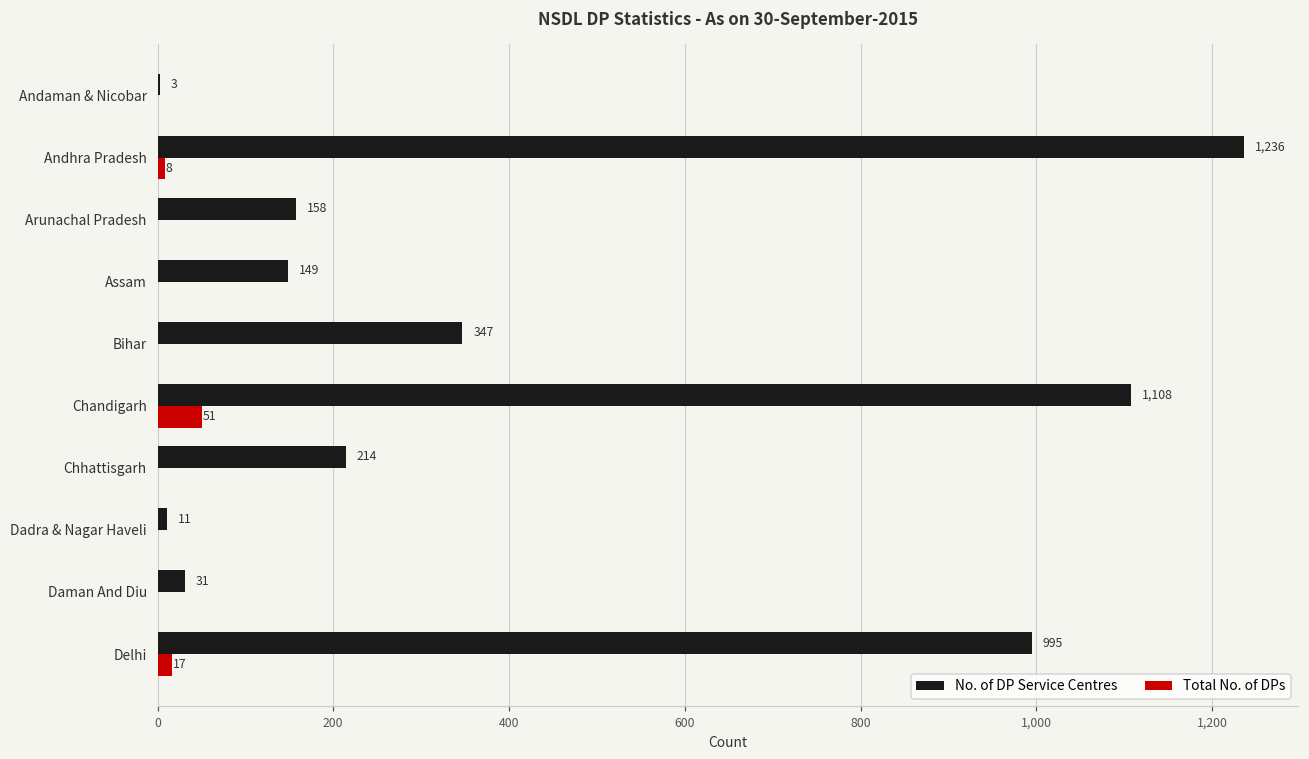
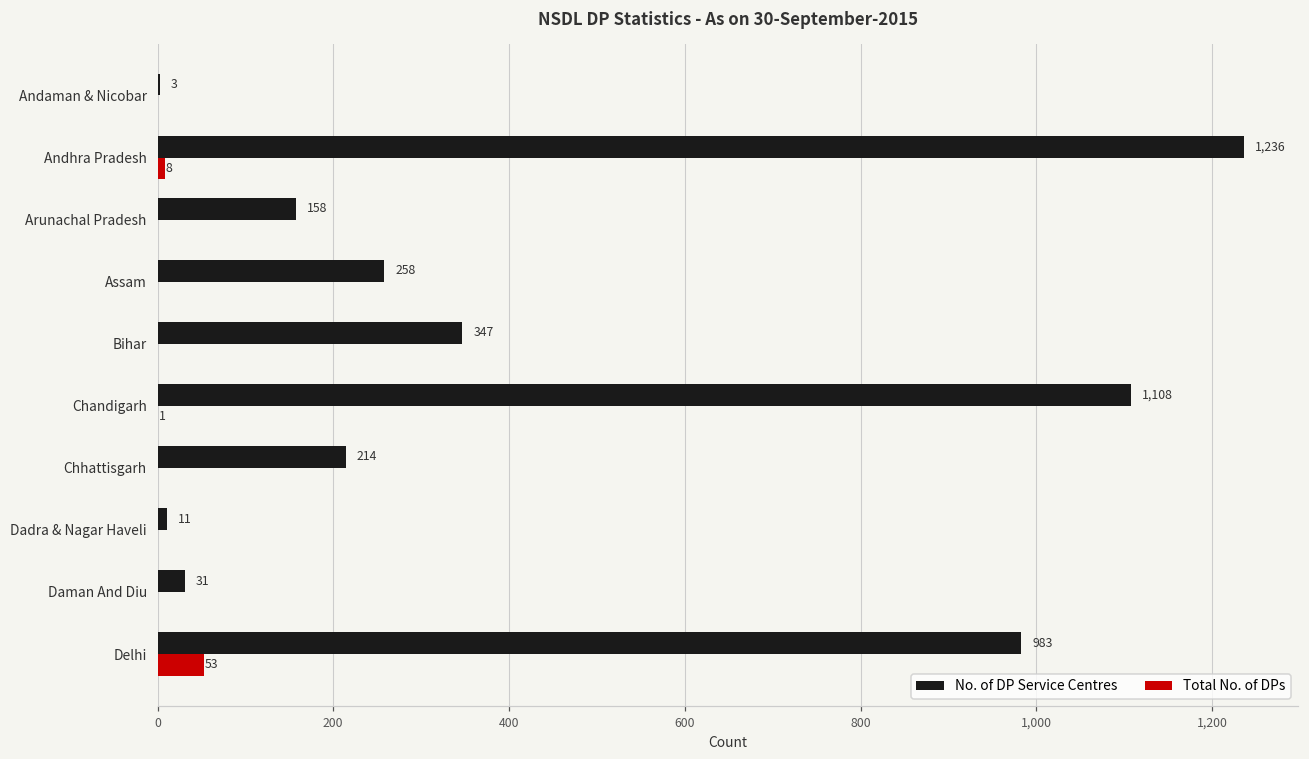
No. of DP Service Centres, Assam: 149 -> 258
Total No. of DPs, Chandigarh: 51 -> 1
No. of DP Service Centres, Delhi: 995 -> 983
Total No. of DPs, Delhi: 17 -> 53
